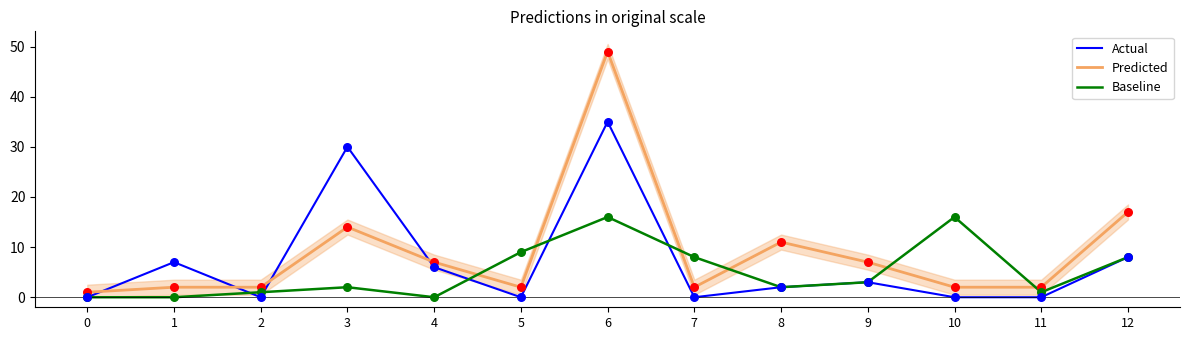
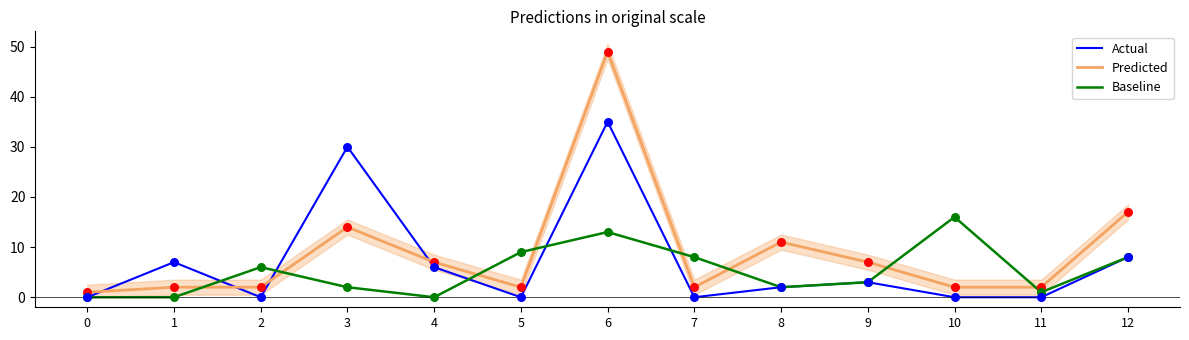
Baseline, 2: 1 -> 6
Baseline, 6: 16 -> 13
